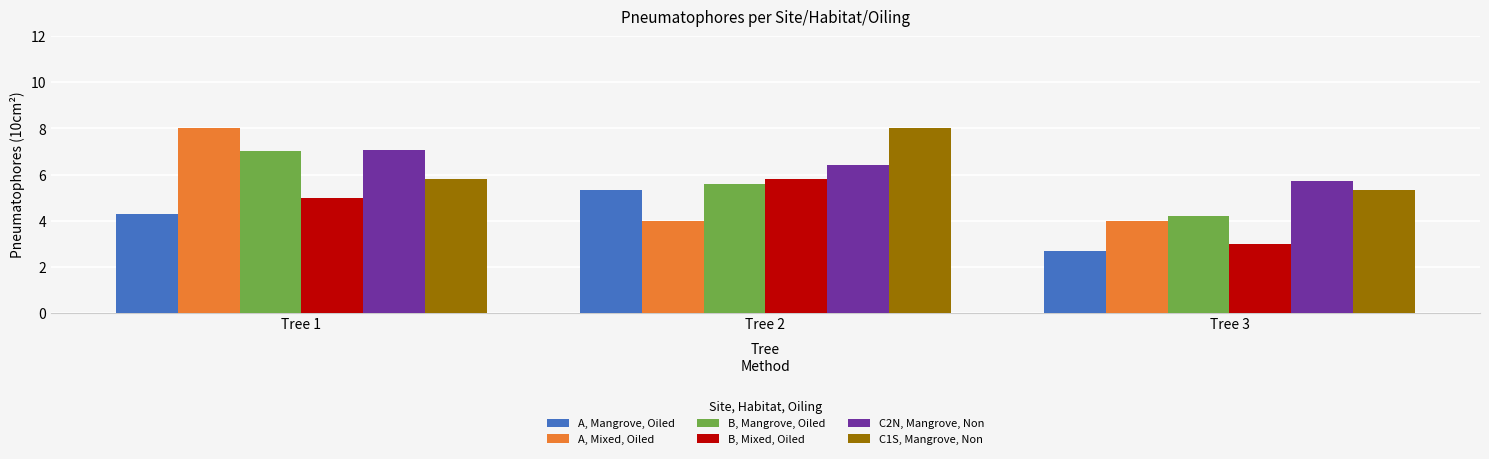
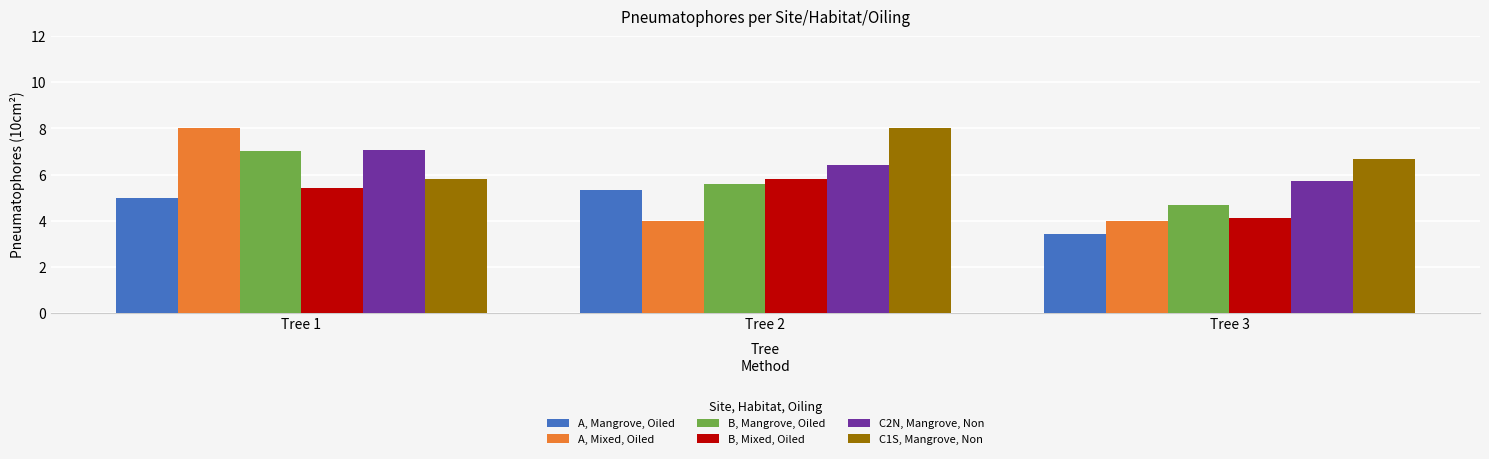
A, Mangrove, Oiled, Tree 1: 4.3 -> 5.0
B, Mixed, Oiled, Tree 1: 5.0 -> 5.4
A, Mangrove, Oiled, Tree 3: 2.7 -> 3.4
B, Mangrove, Oiled, Tree 3: 4.2 -> 4.7
B, Mixed, Oiled, Tree 3: 3.0 -> 4.1
C1S, Mangrove, Non, Tree 3: 5.3 -> 6.7
